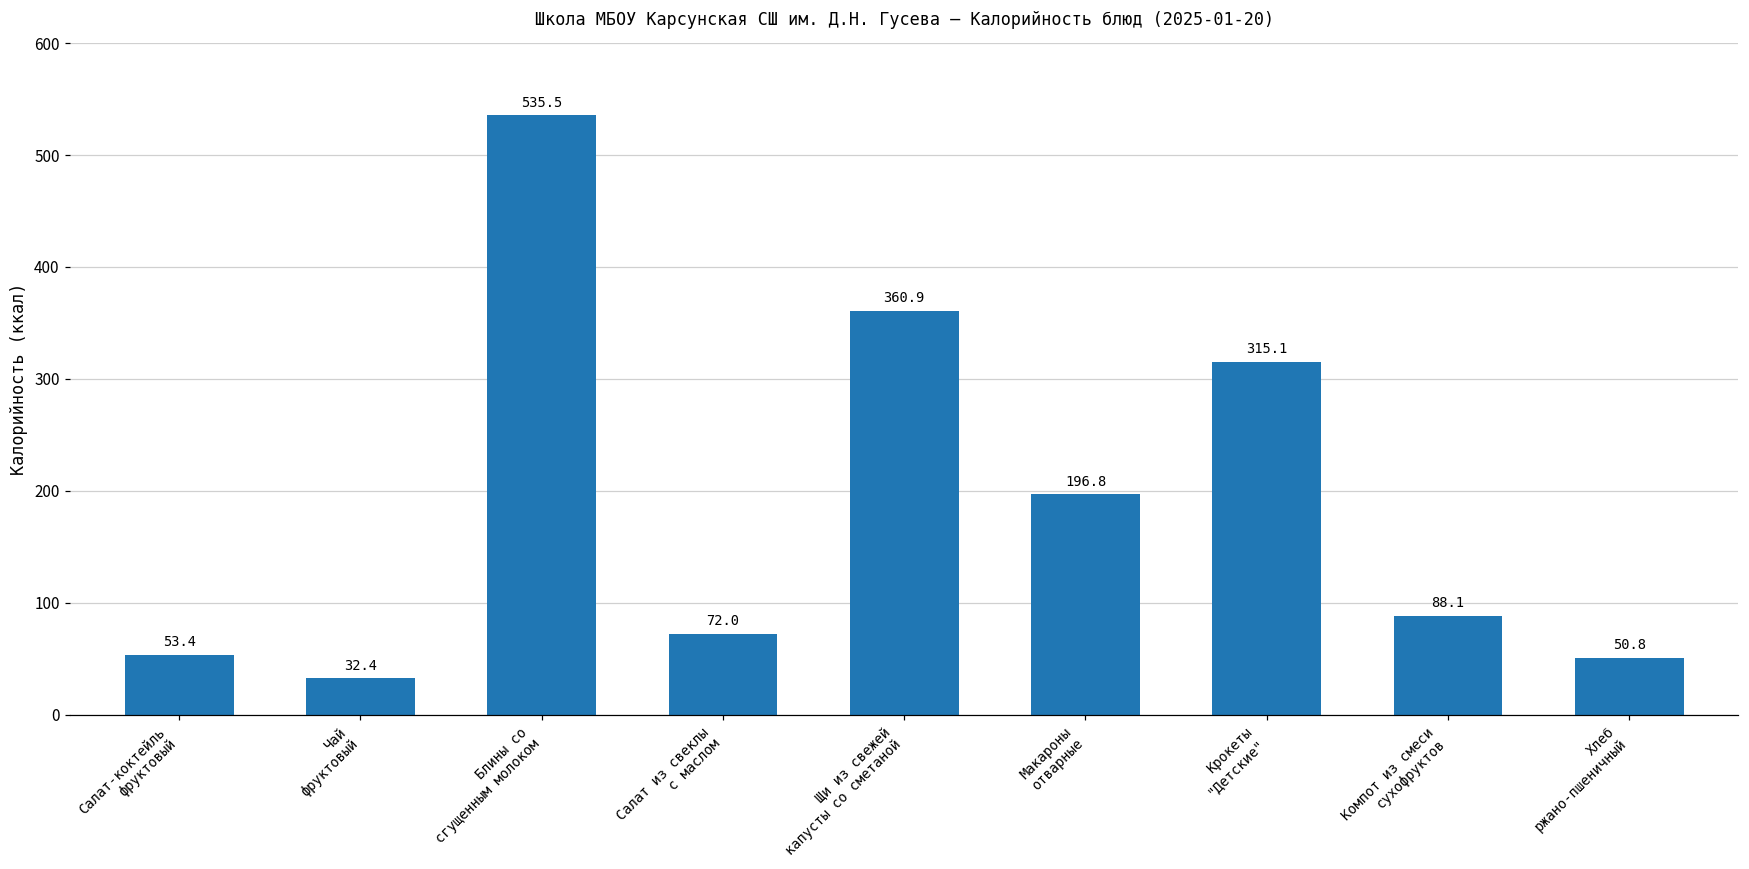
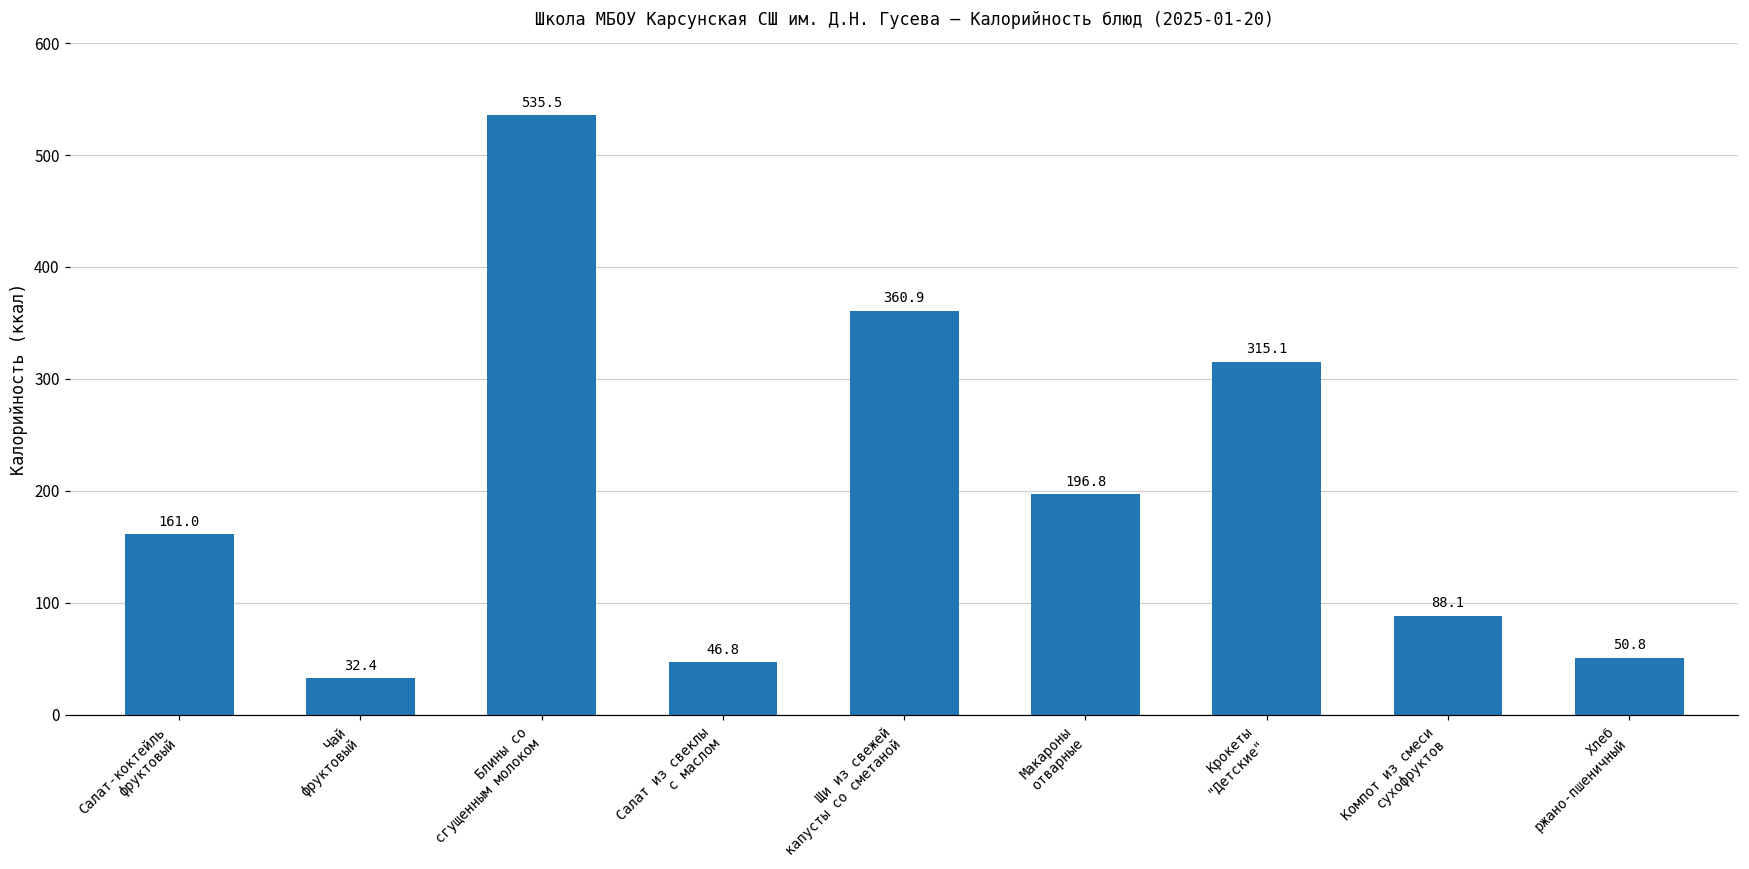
Салат-коктейль фруктовый: 53.4 -> 161.0
Салат из свеклы с маслом: 72.0 -> 46.8
